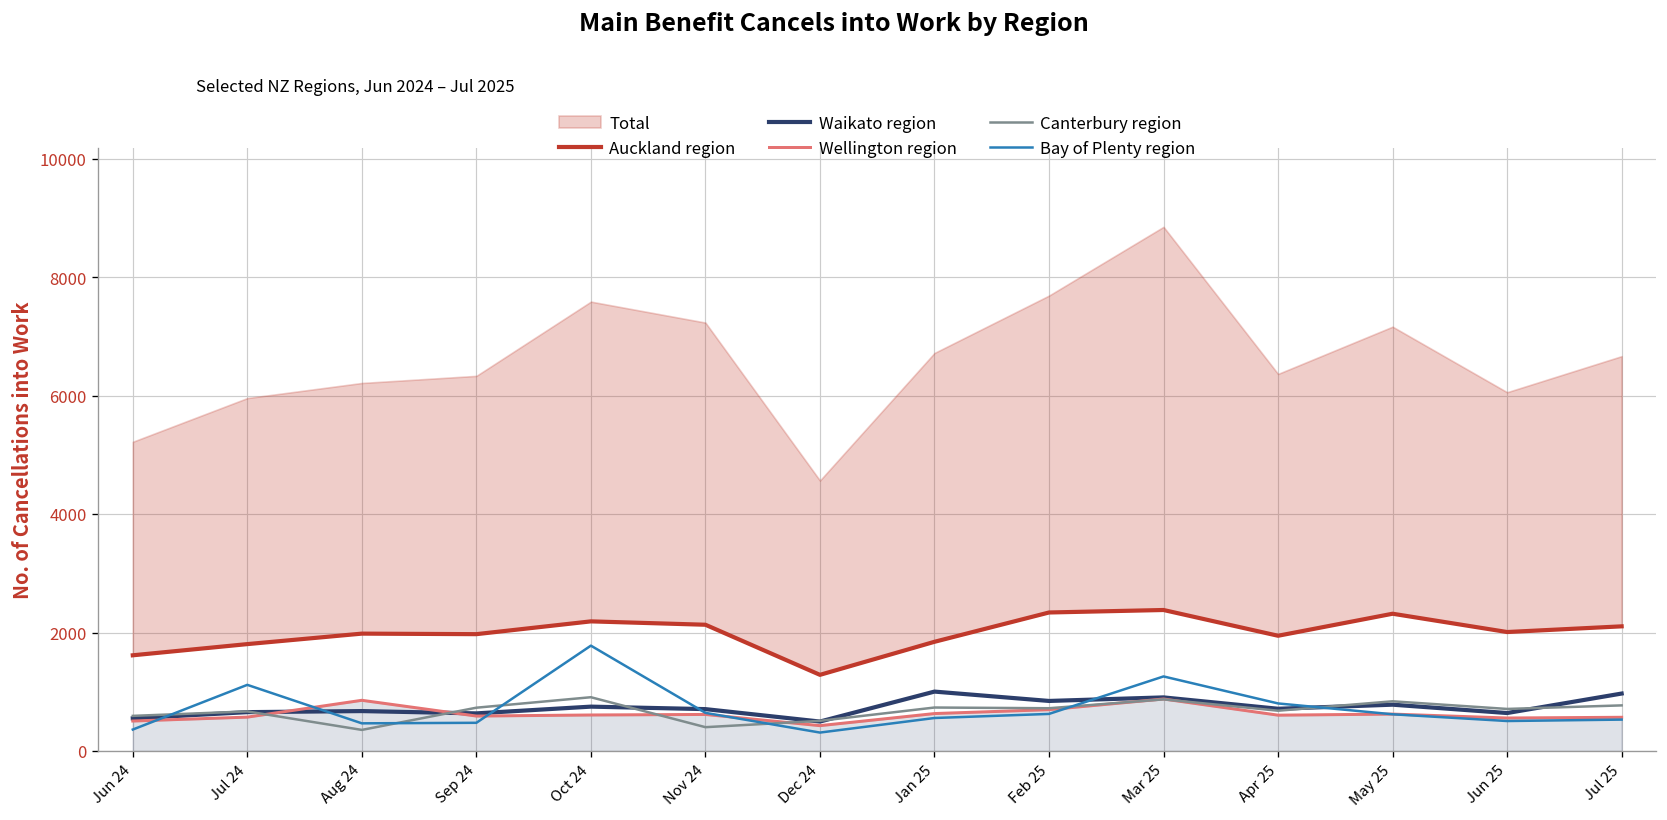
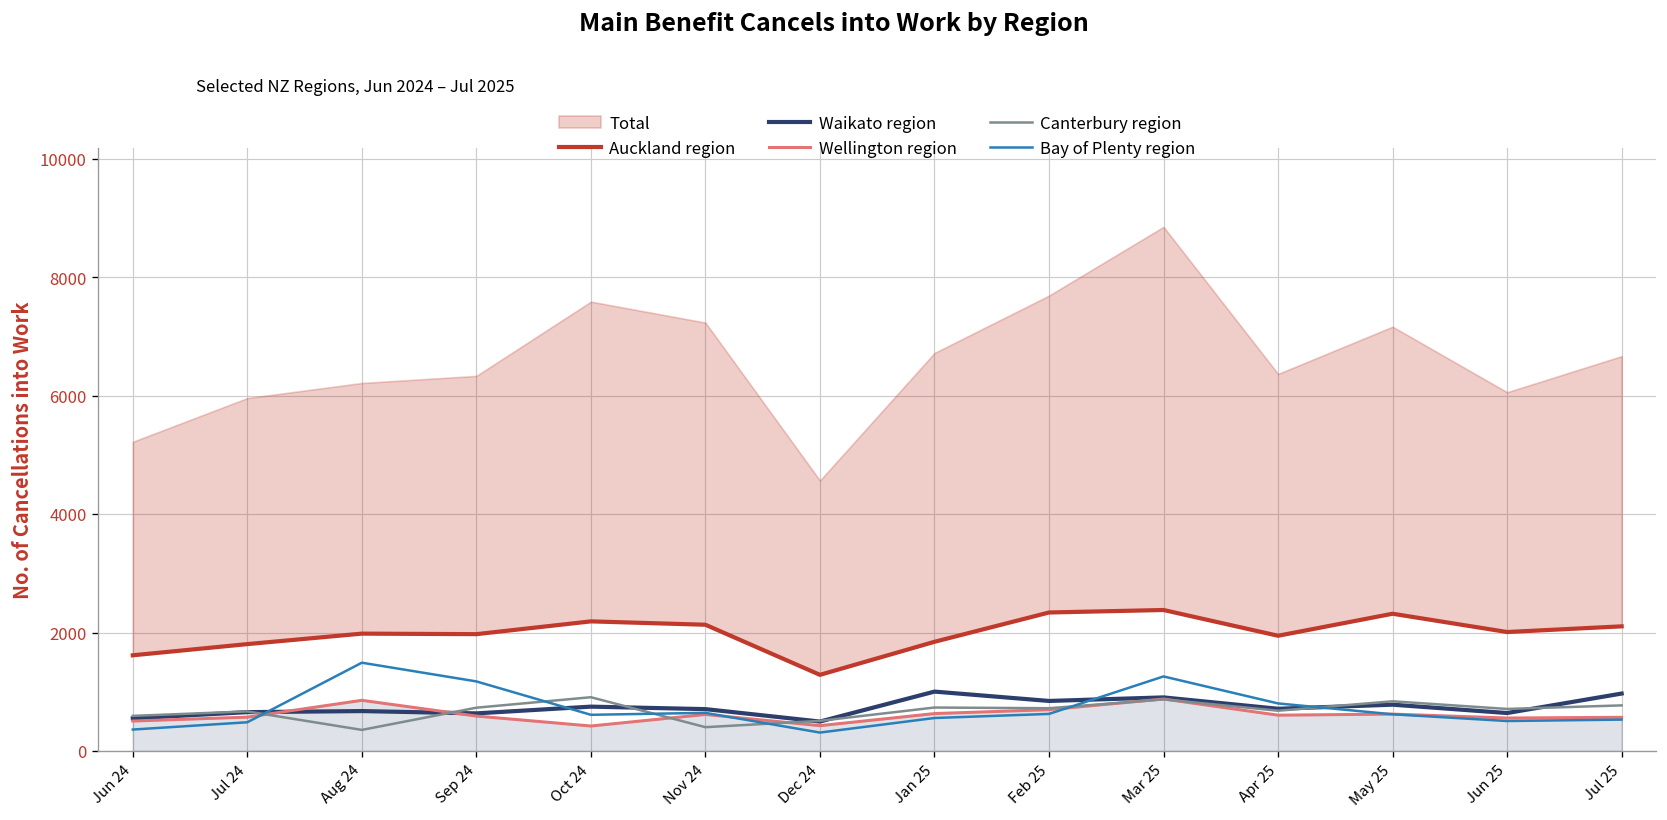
Bay of Plenty region, Jul 24: 1100 -> 500
Bay of Plenty region, Aug 24: 500 -> 1500
Bay of Plenty region, Sep 24: 500 -> 1200
Wellington region, Oct 24: 600 -> 400
Bay of Plenty region, Oct 24: 1800 -> 600
